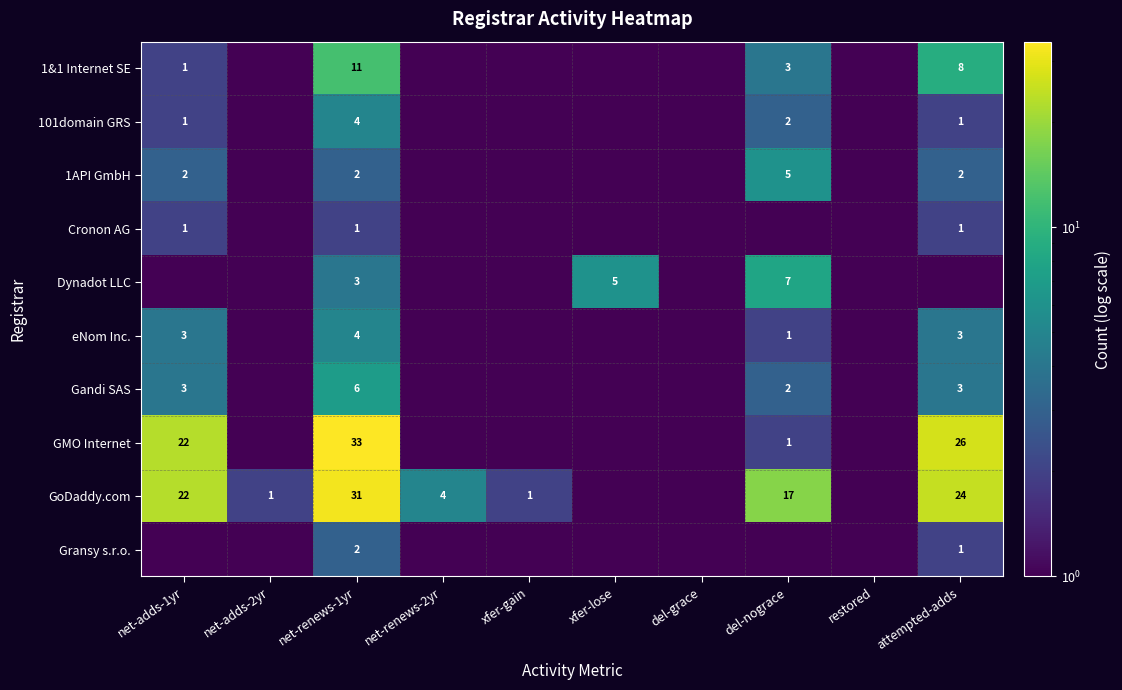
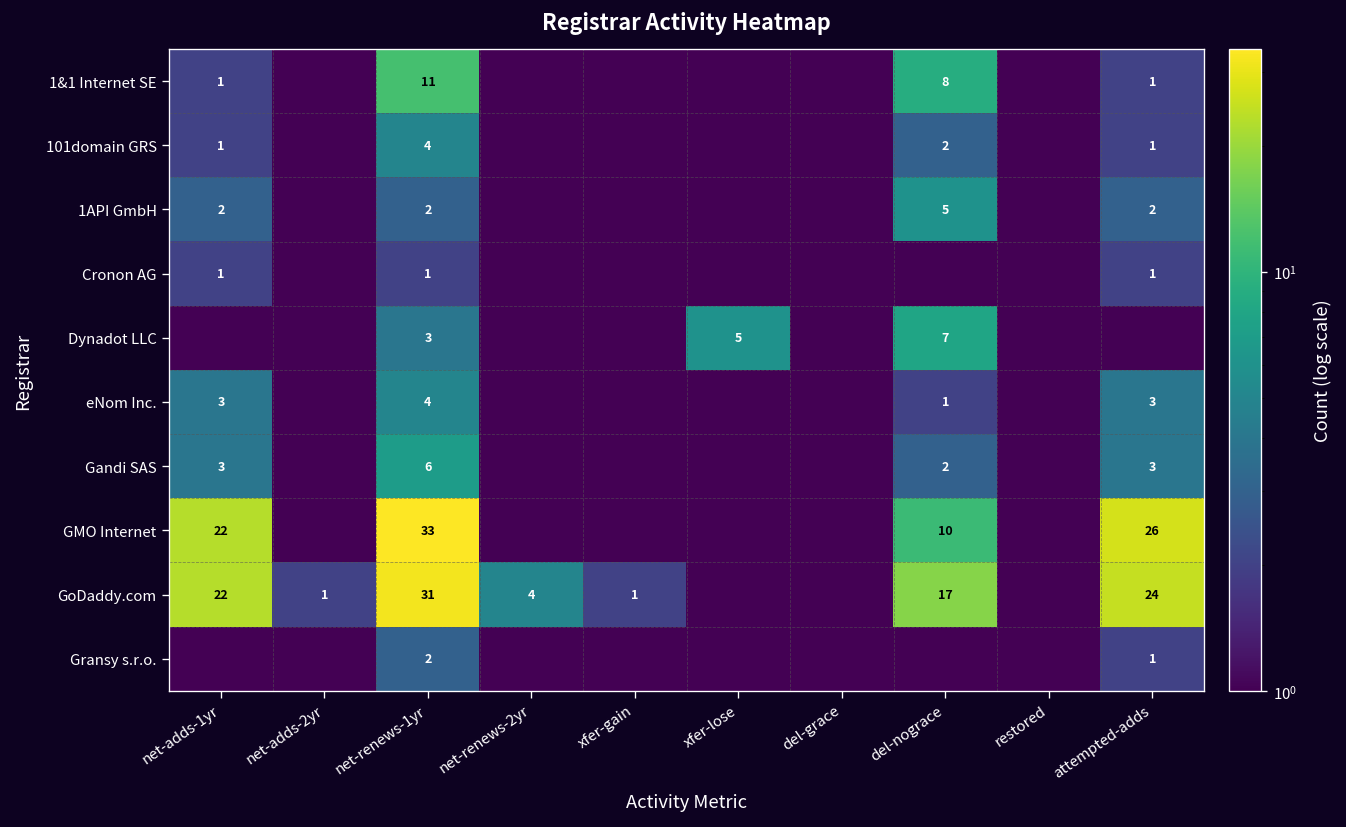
1&1 Internet SE, del-nograce: 3 -> 8
1&1 Internet SE, attempted-adds: 8 -> 1
GMO Internet, del-nograce: 1 -> 10
